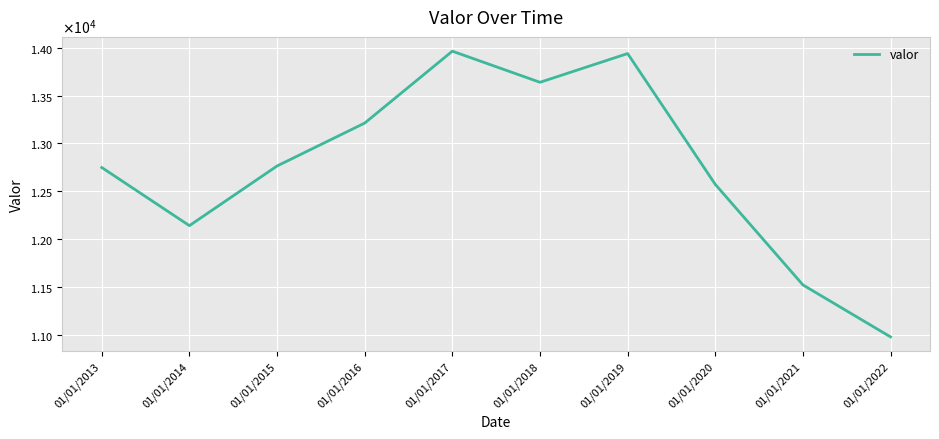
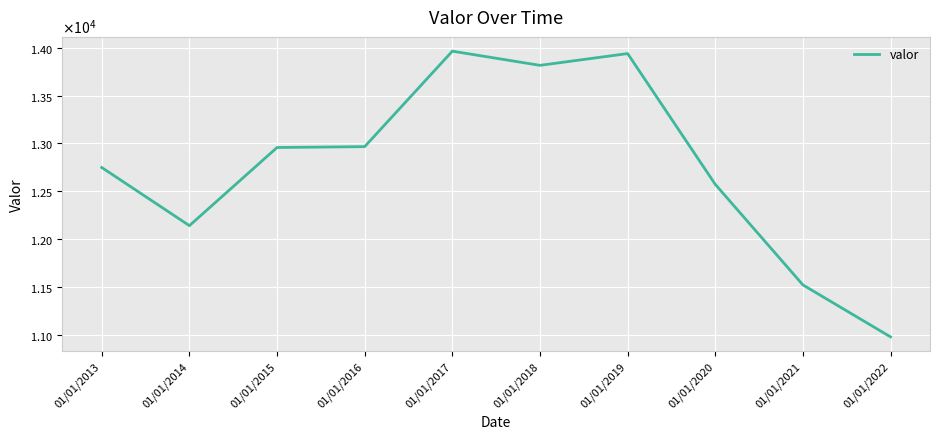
01/01/2015: 12800 -> 13000
01/01/2016: 13200 -> 13000
01/01/2018: 13600 -> 13800
